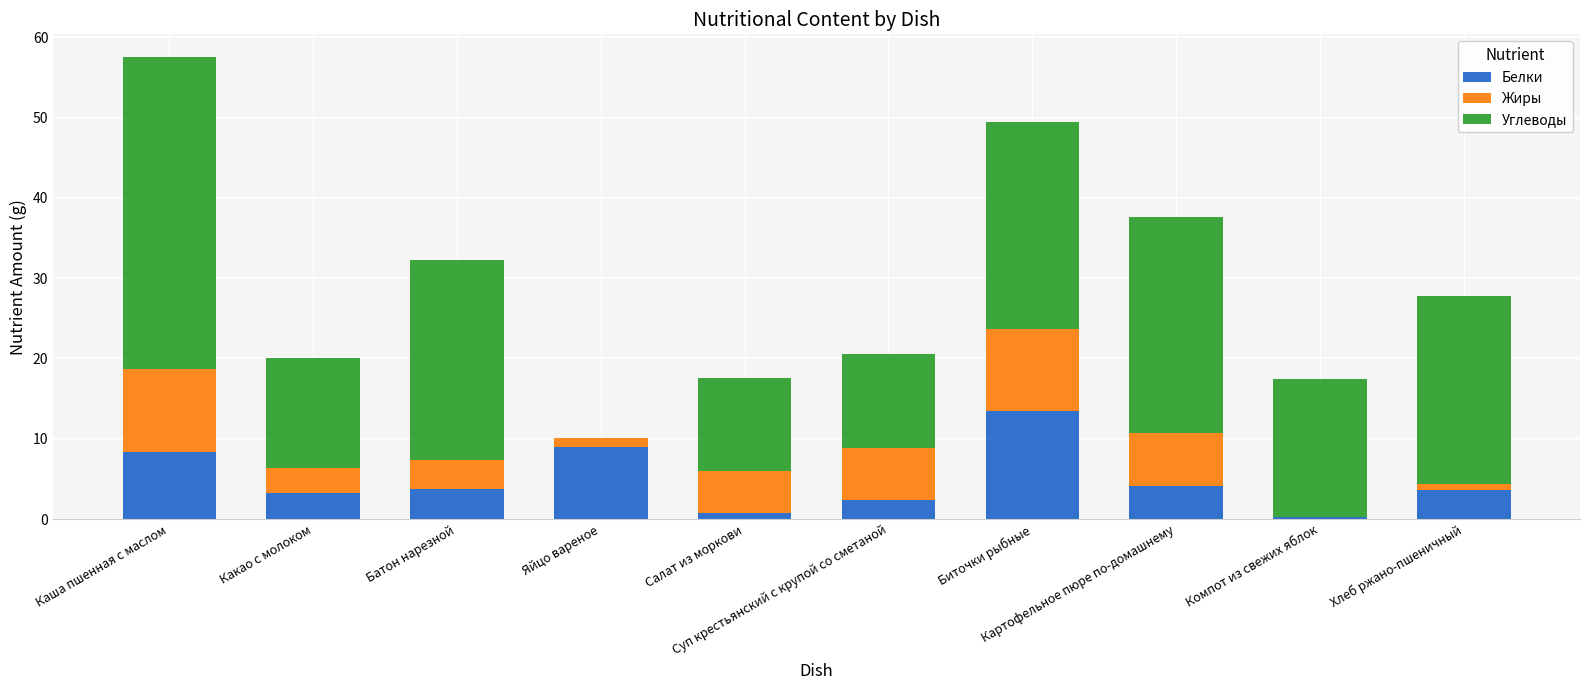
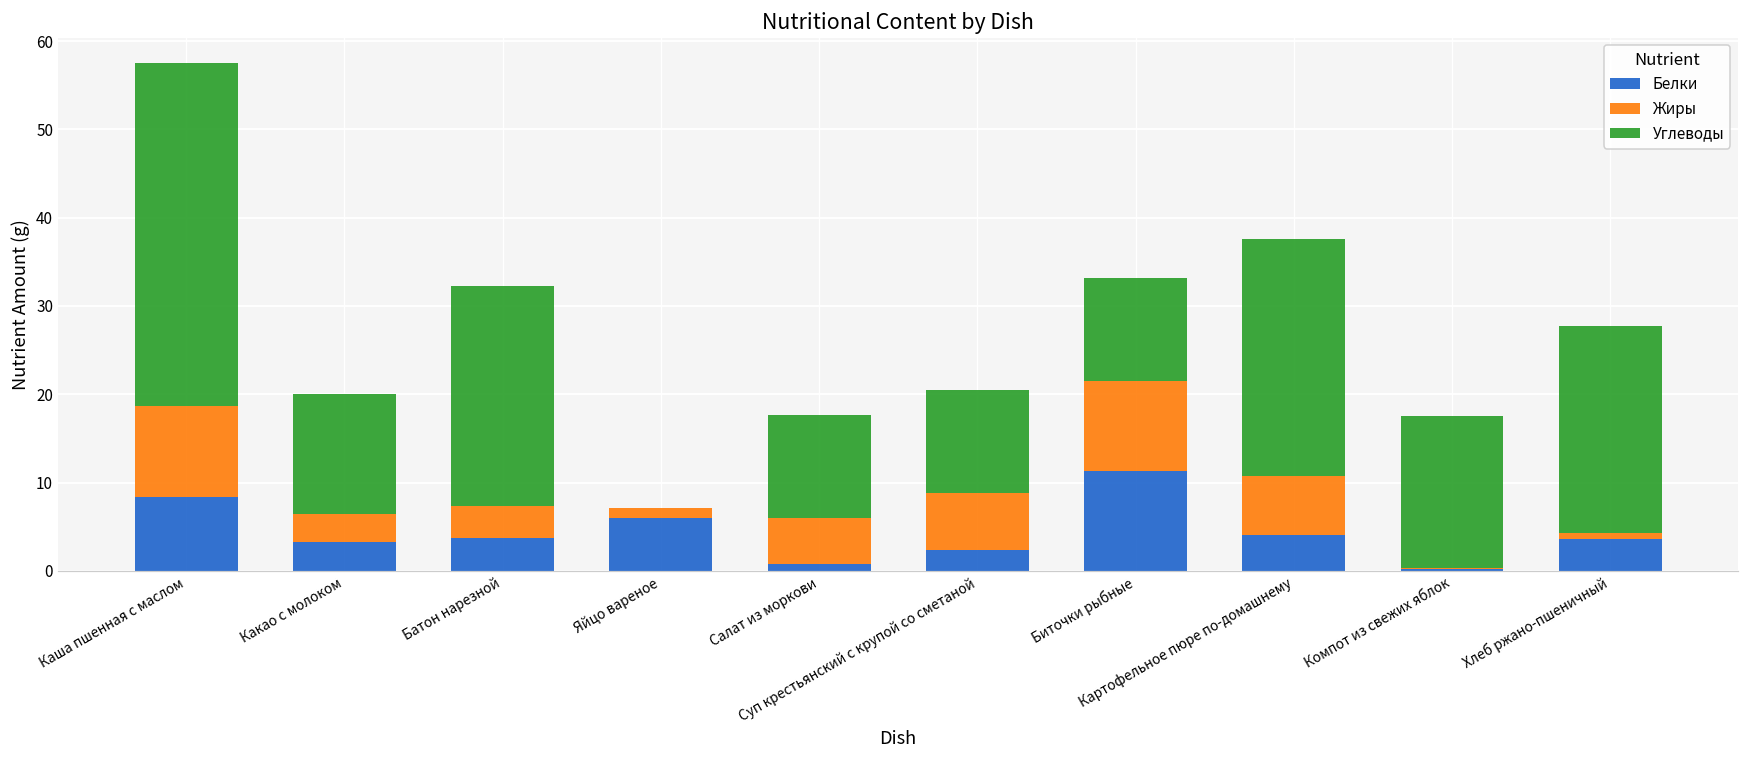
Белки, Яйцо вареное: 9 -> 6
Белки, Биточки рыбные: 13 -> 11
Углеводы, Биточки рыбные: 26 -> 12
